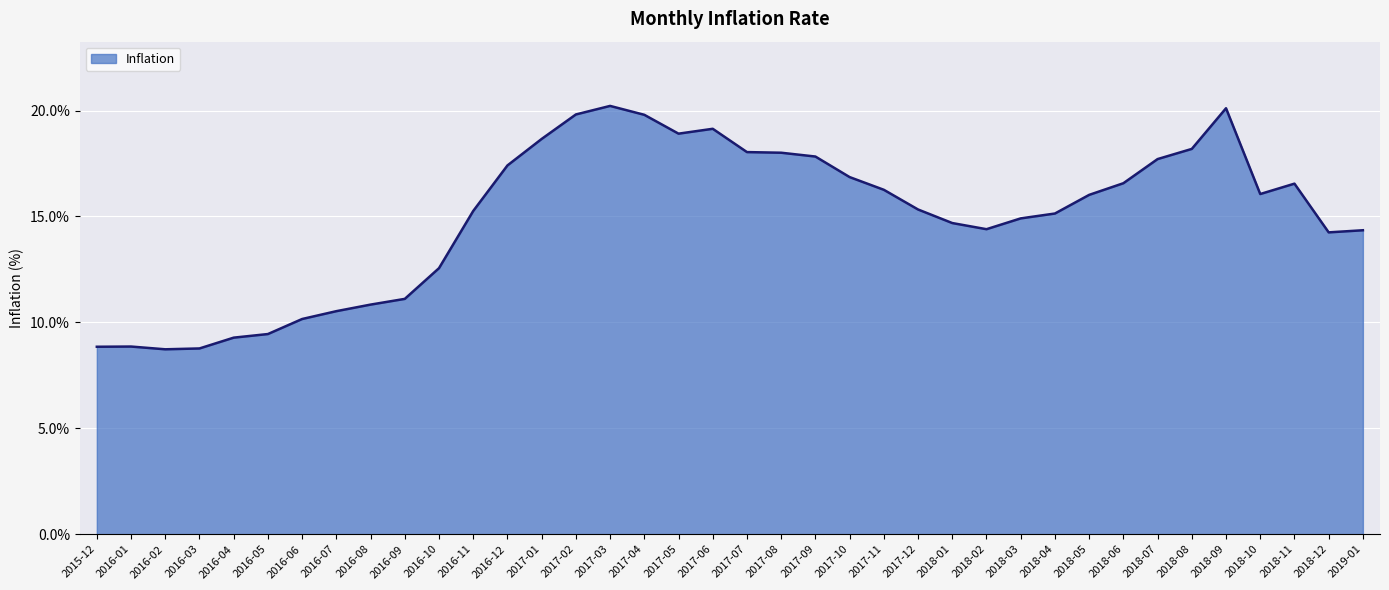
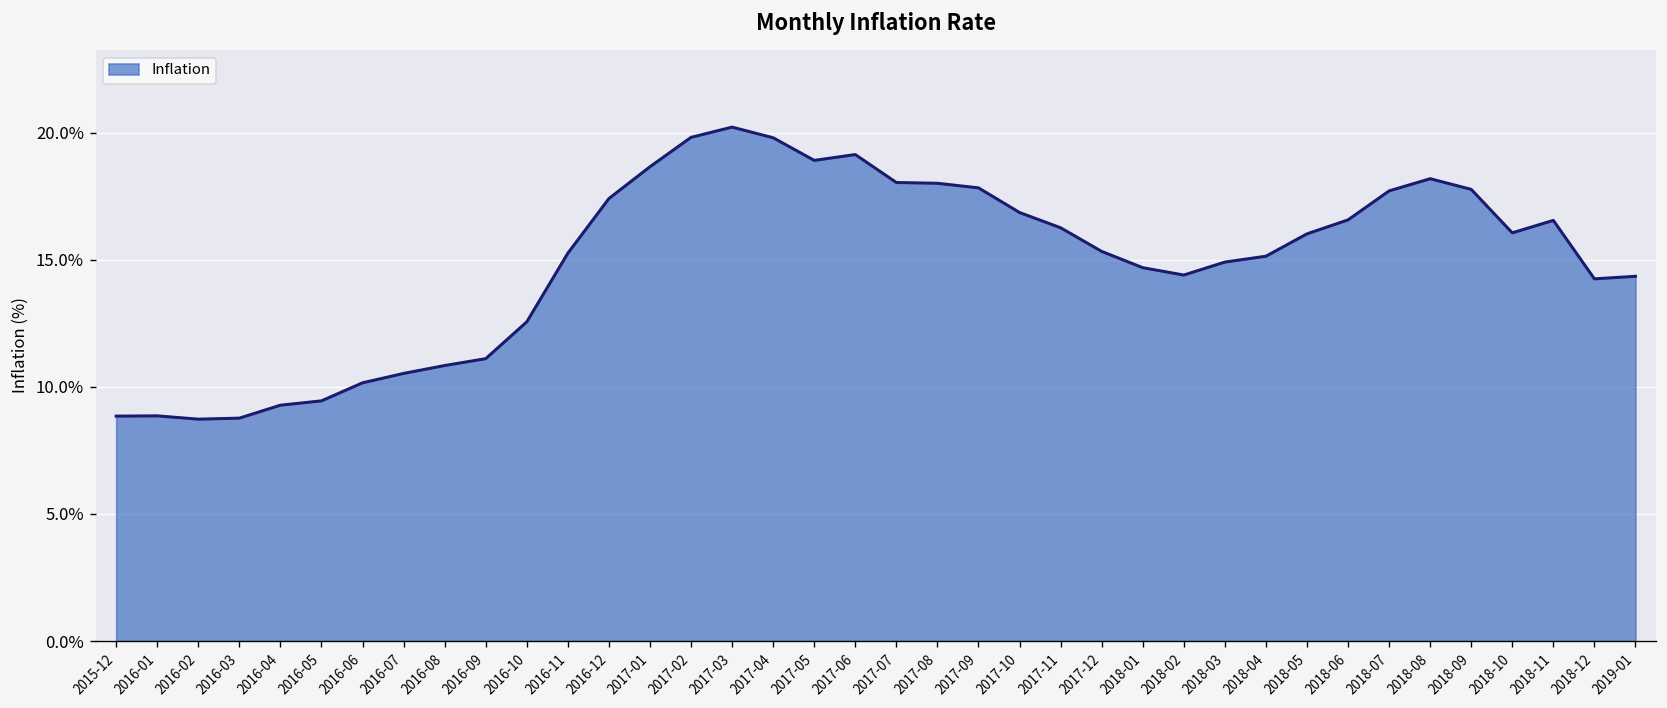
2018-09: 20.1% -> 17.8%
